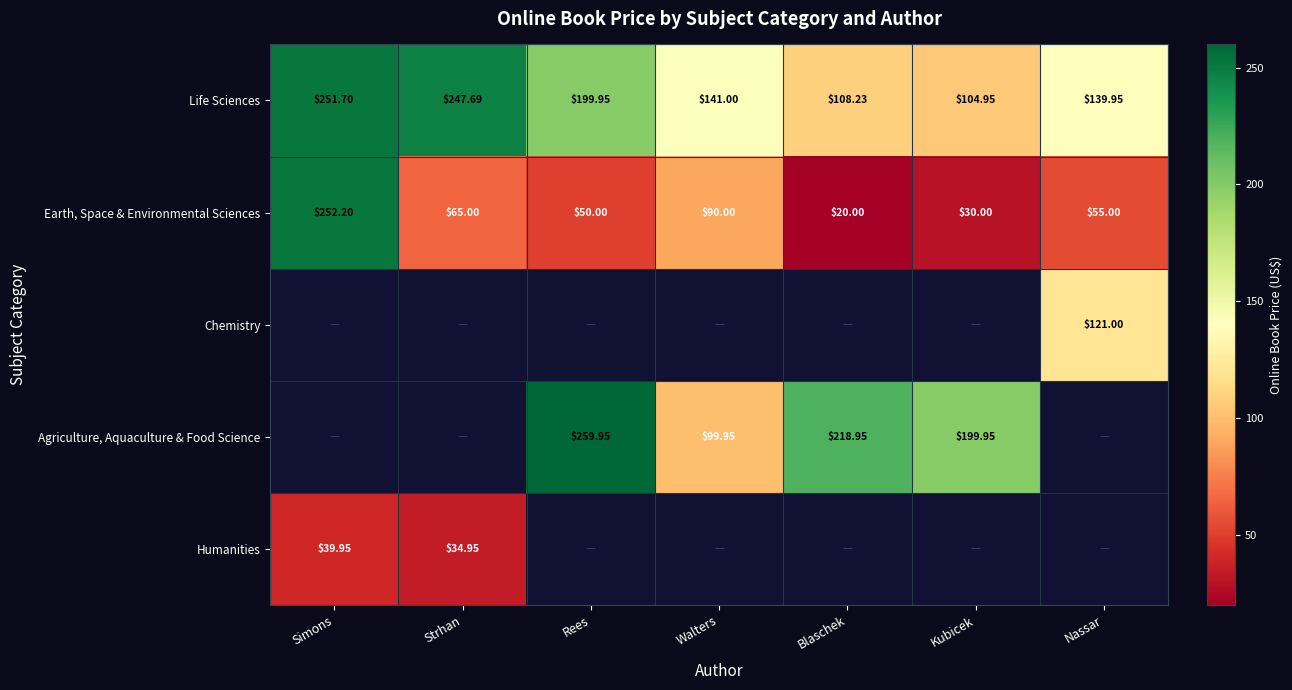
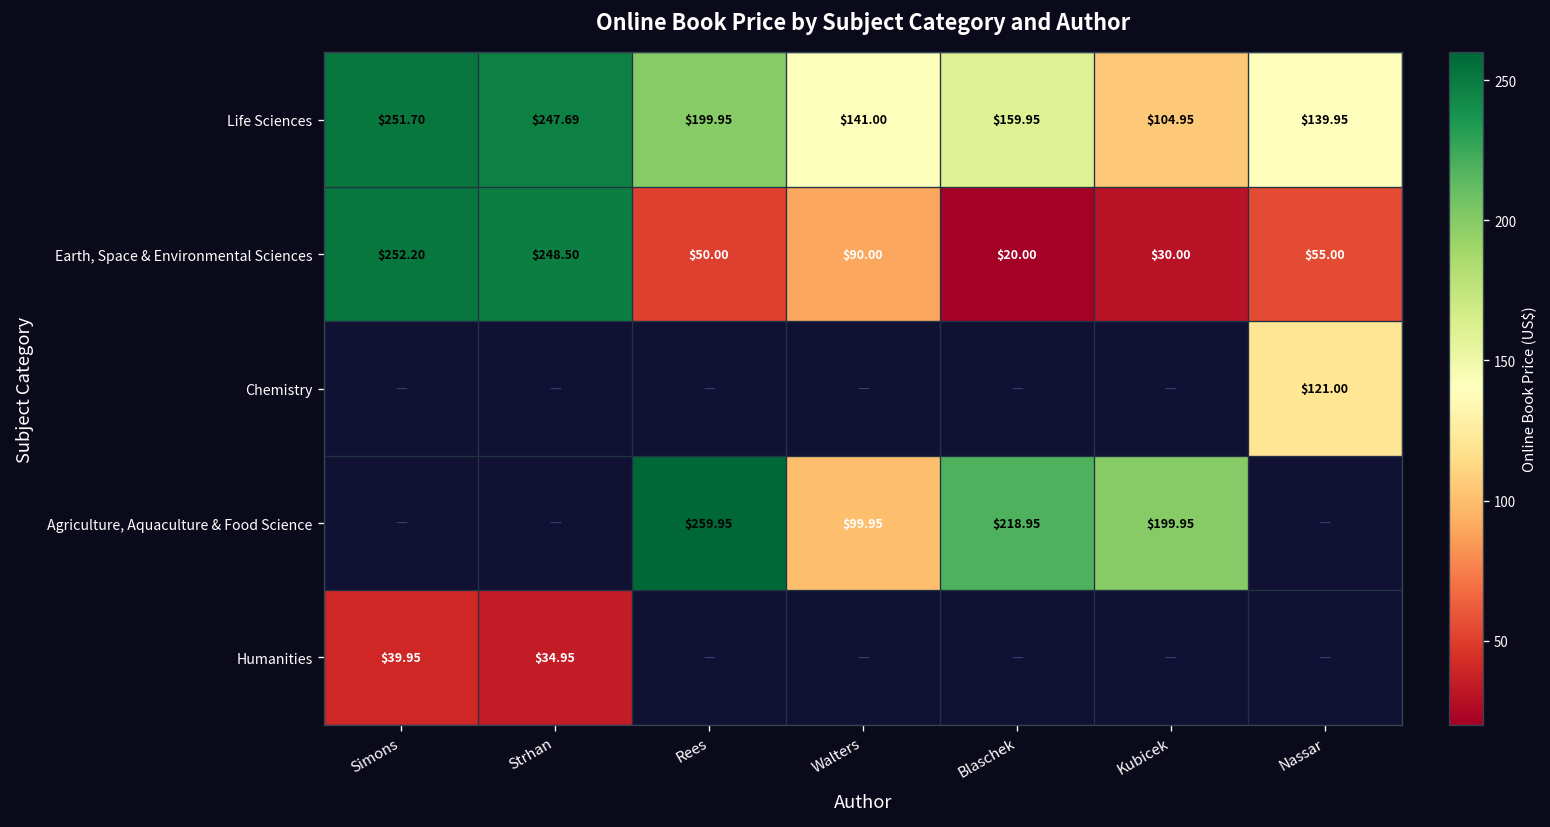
Life Sciences, Blaschek: $108.23 -> $159.95
Earth, Space & Environmental Sciences, Strhan: $65.00 -> $248.50
